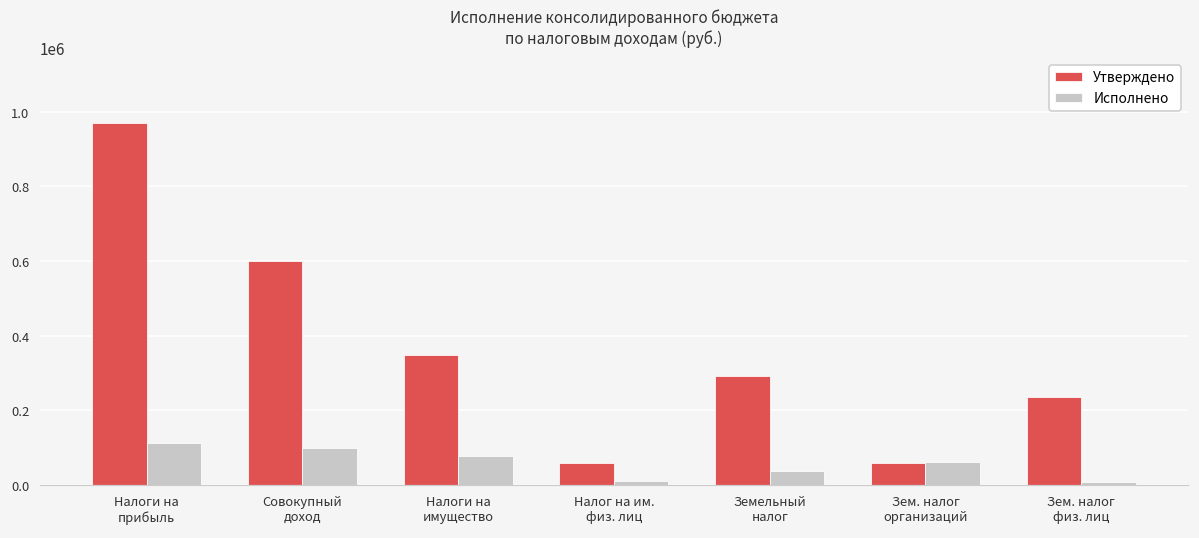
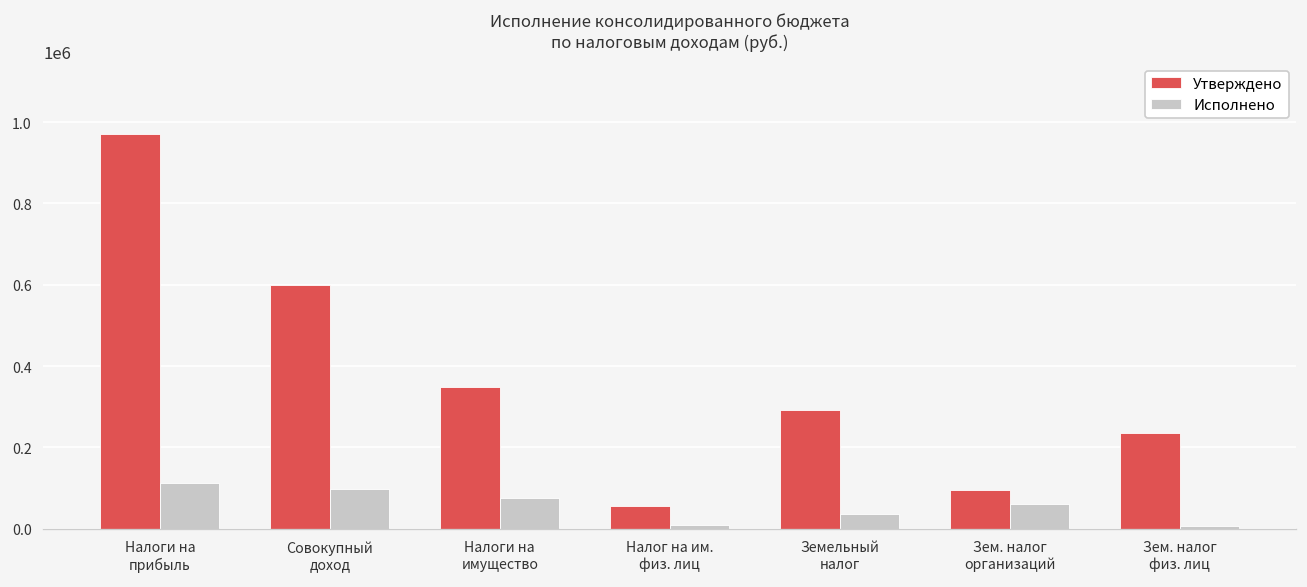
Утверждено, Зем. налог организаций: 60000 -> 100000
